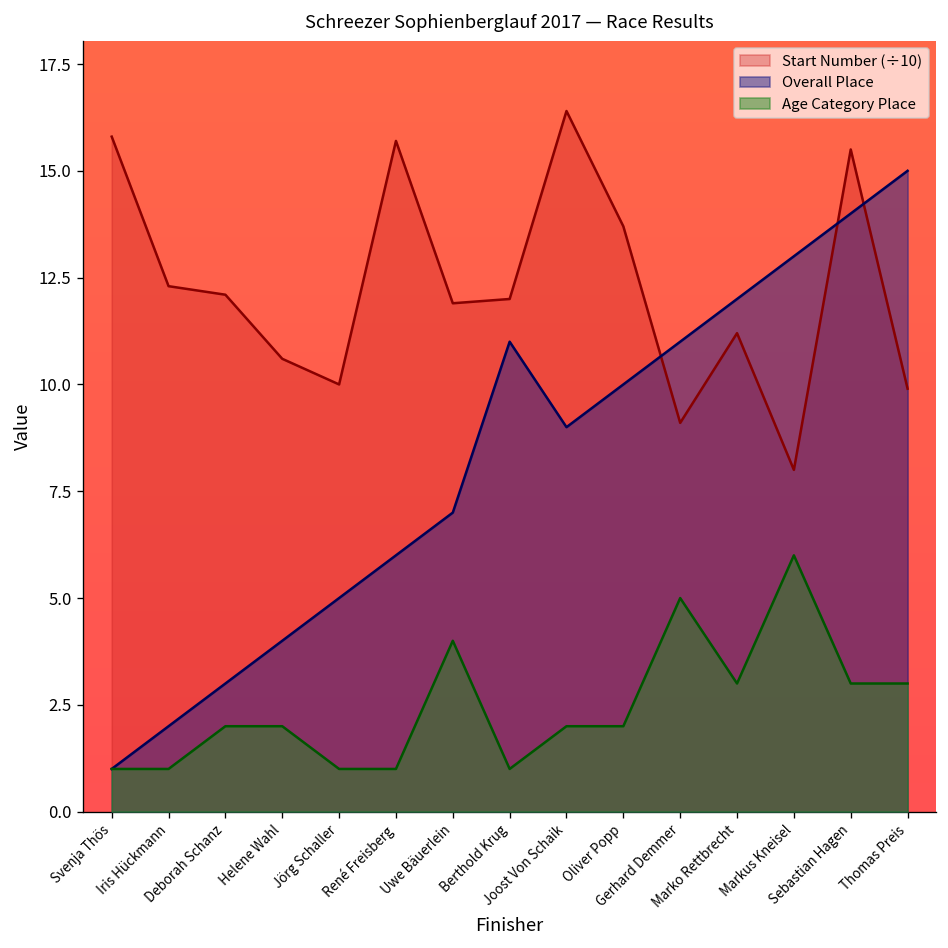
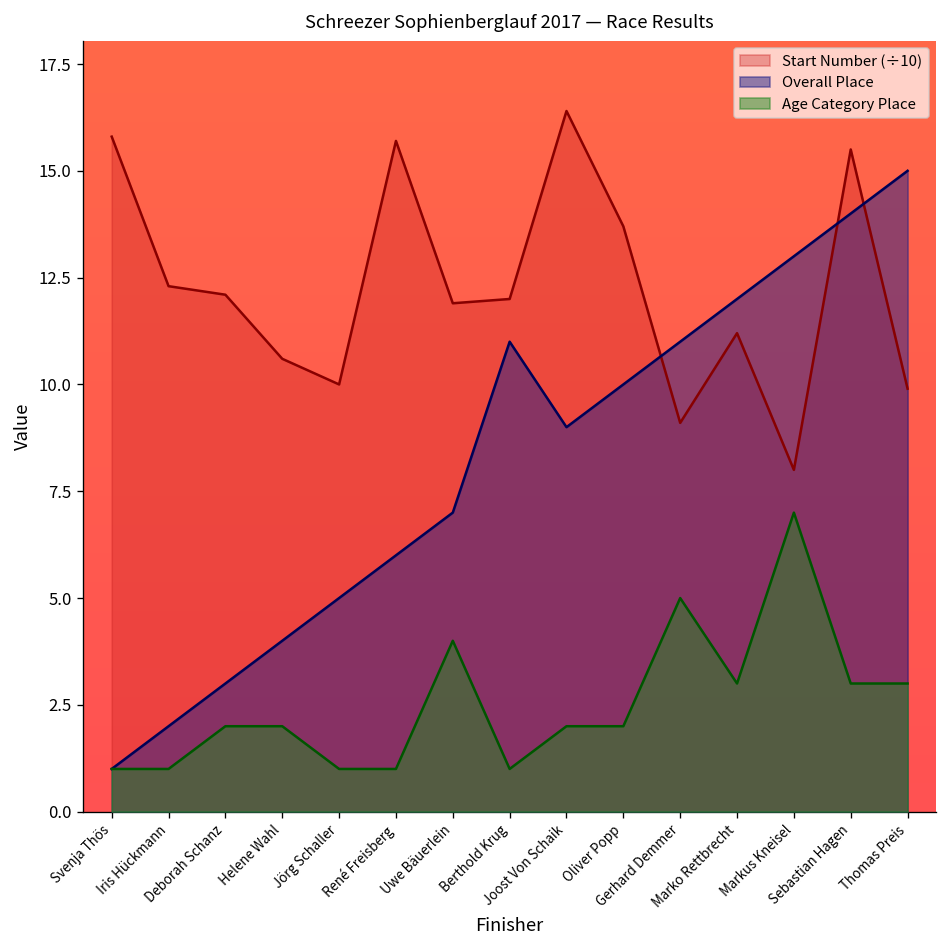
Age Category Place, Markus Kneisel: 6 -> 7
